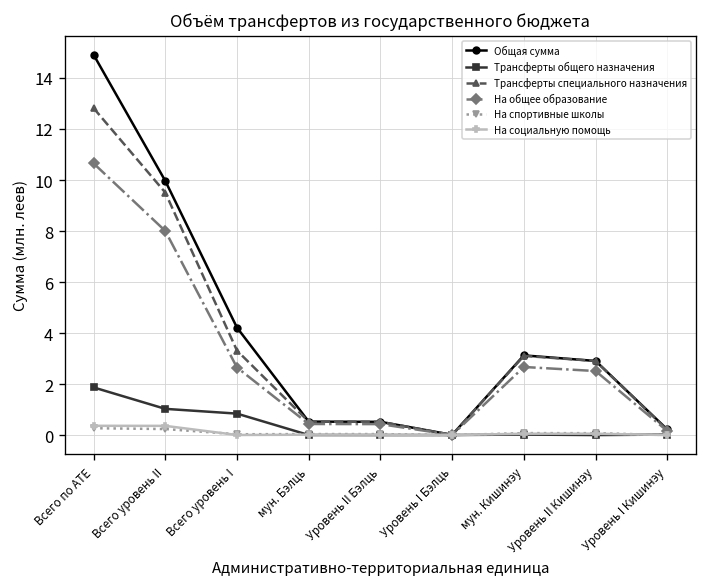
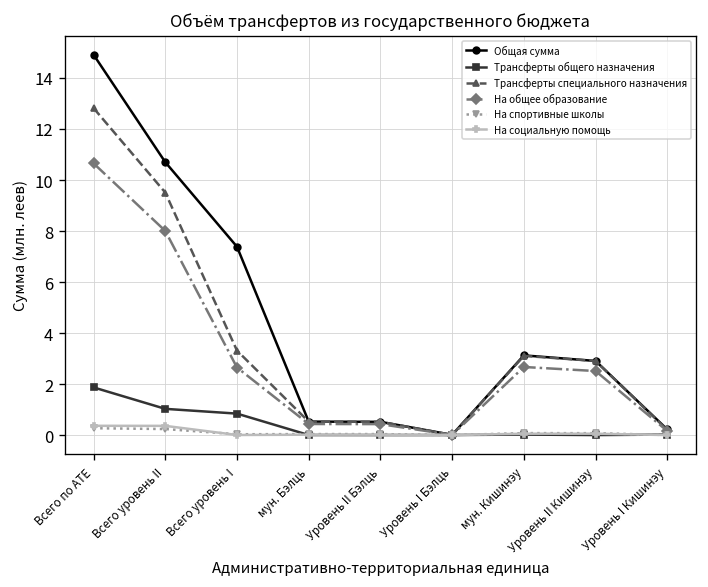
Общая сумма, Всего уровень II: 10.0 -> 10.7
Общая сумма, Всего уровень I: 4.2 -> 7.4
